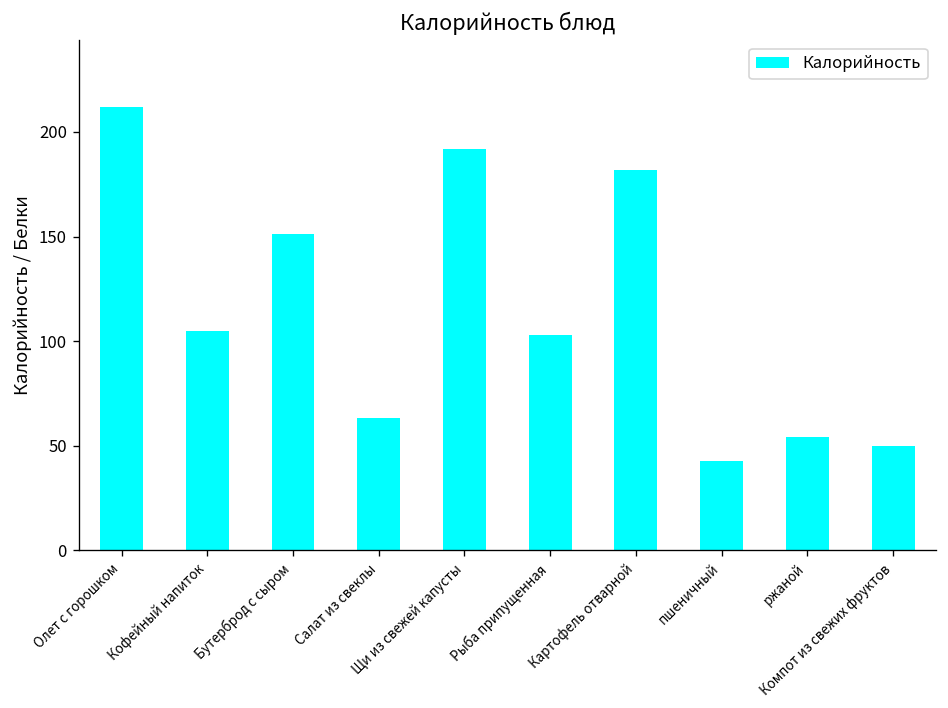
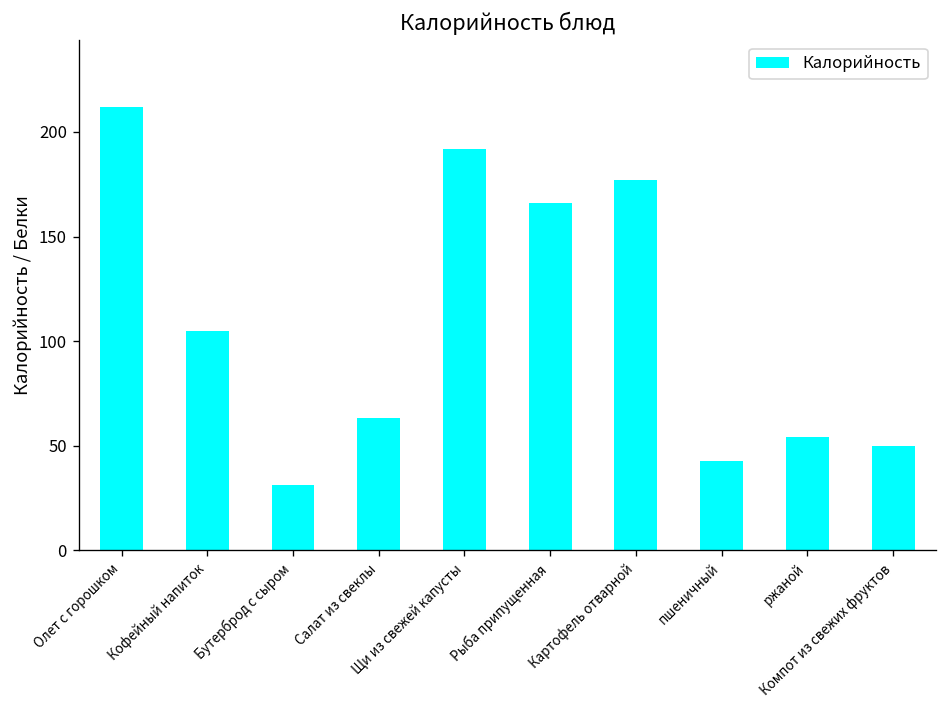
Бутерброд с сыром: 151 -> 31
Рыба припущенная: 103 -> 166
Картофель отварной: 182 -> 177
